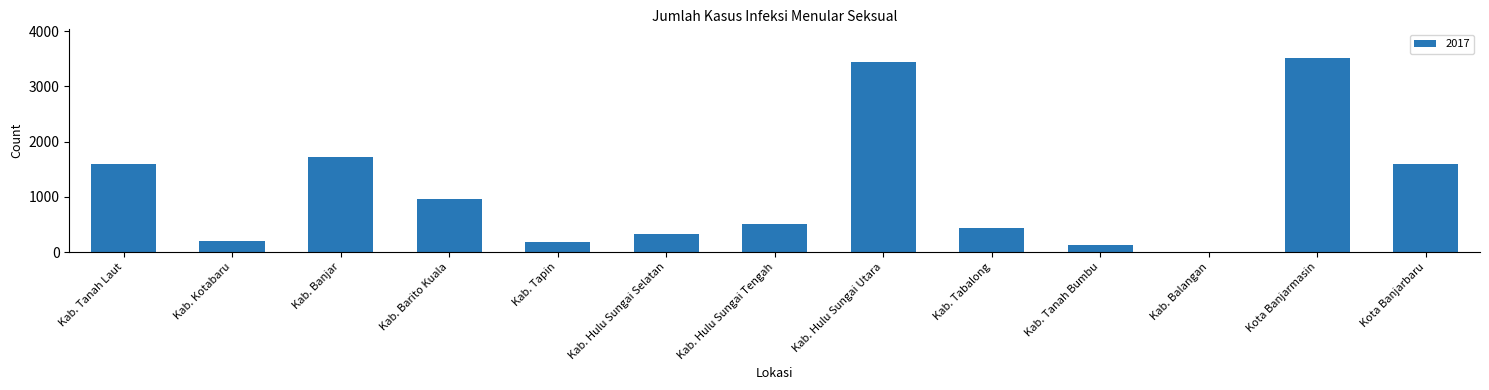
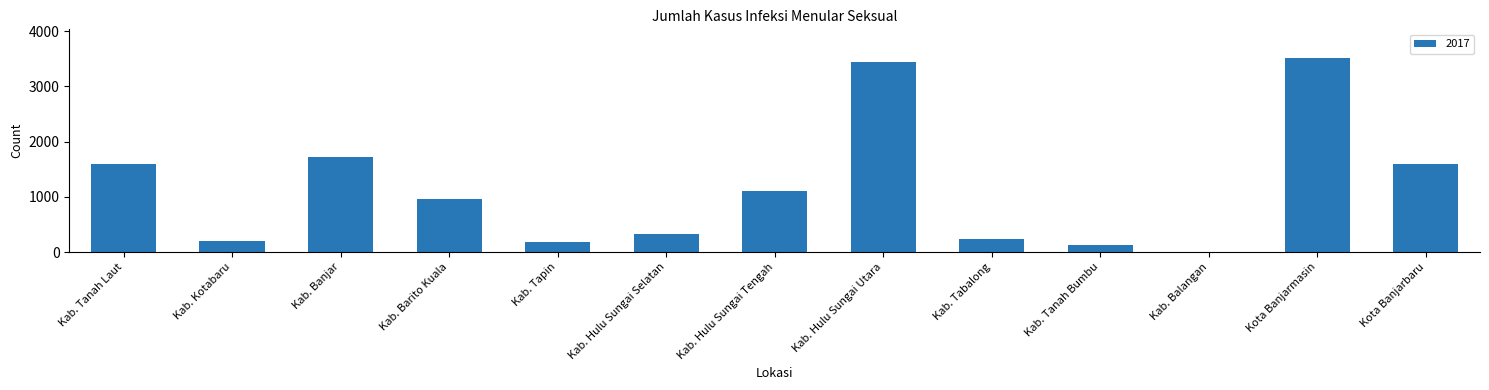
Kab. Hulu Sungai Tengah: 500 -> 1100
Kab. Tabalong: 400 -> 200
